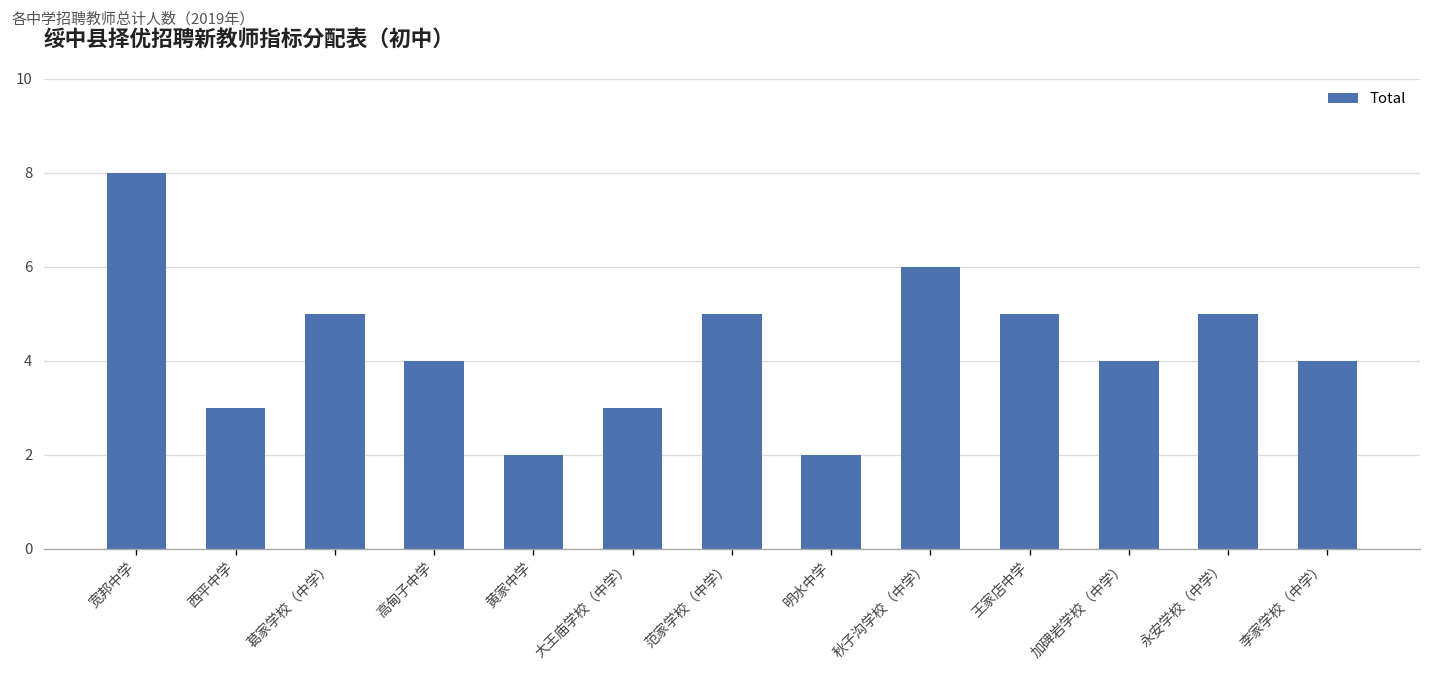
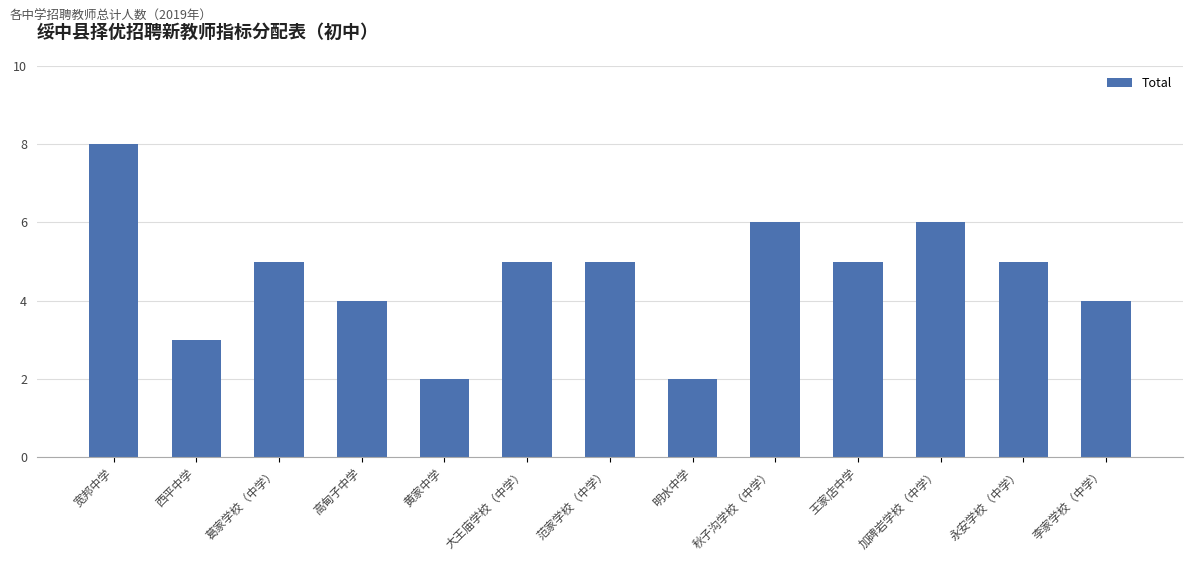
大王庙学校（中学）: 3 -> 5
加碑岩学校（中学）: 4 -> 6
